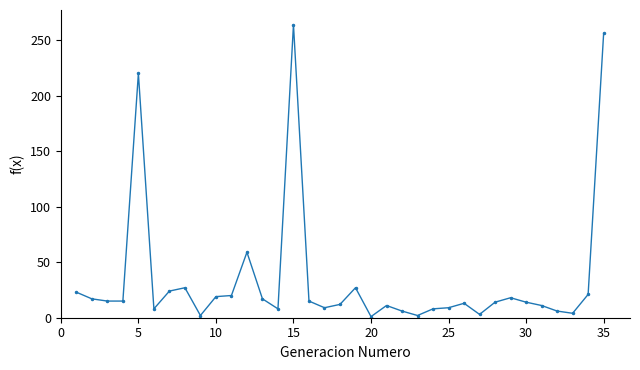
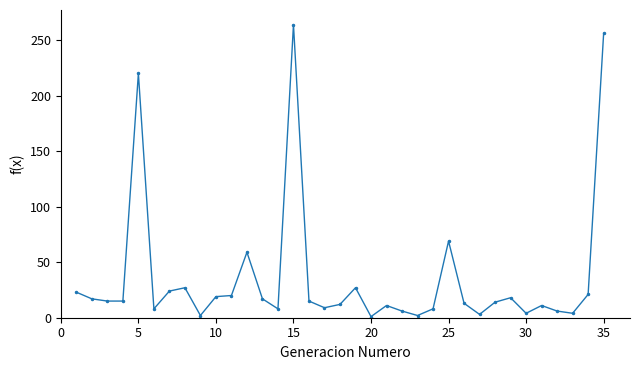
25: 9 -> 69
30: 14 -> 4
